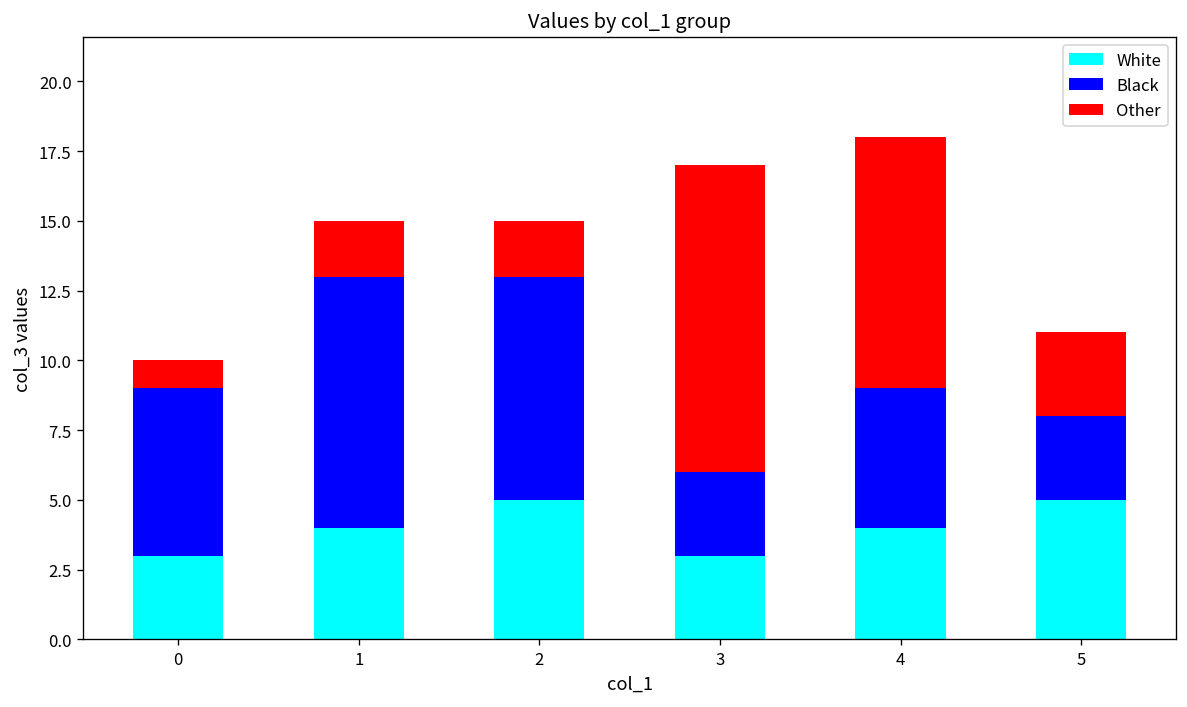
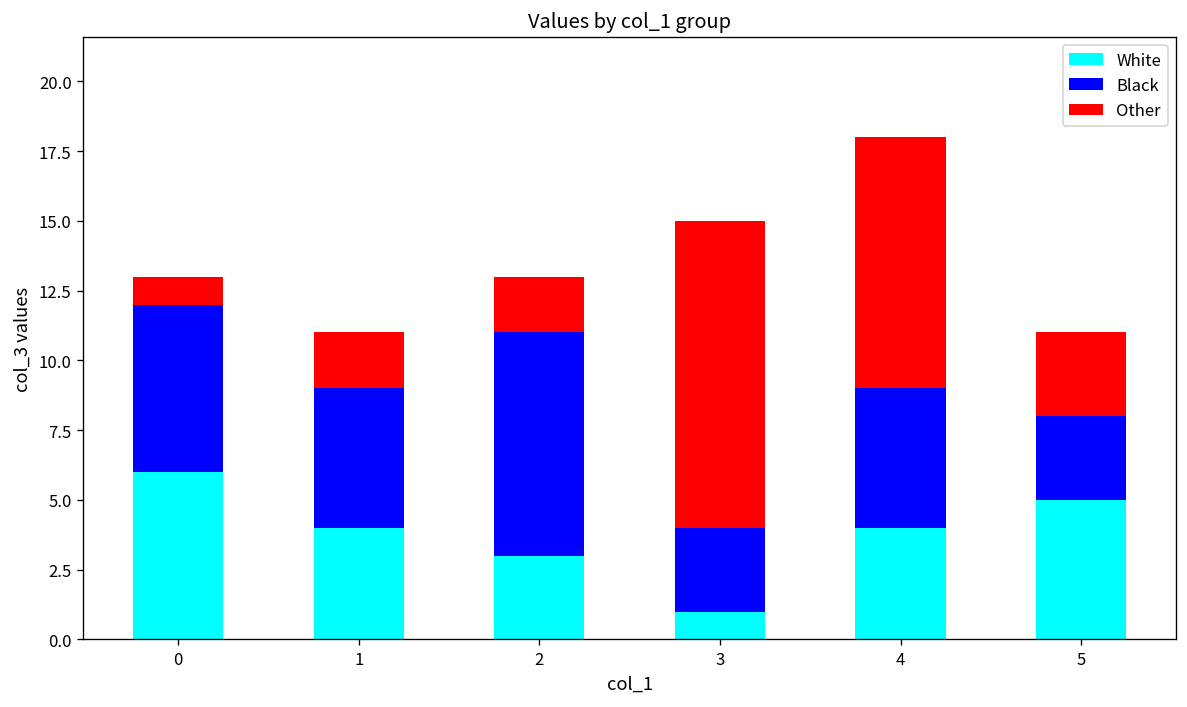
White, 0: 3 -> 6
Black, 1: 9 -> 5
White, 2: 5 -> 3
White, 3: 3 -> 1
